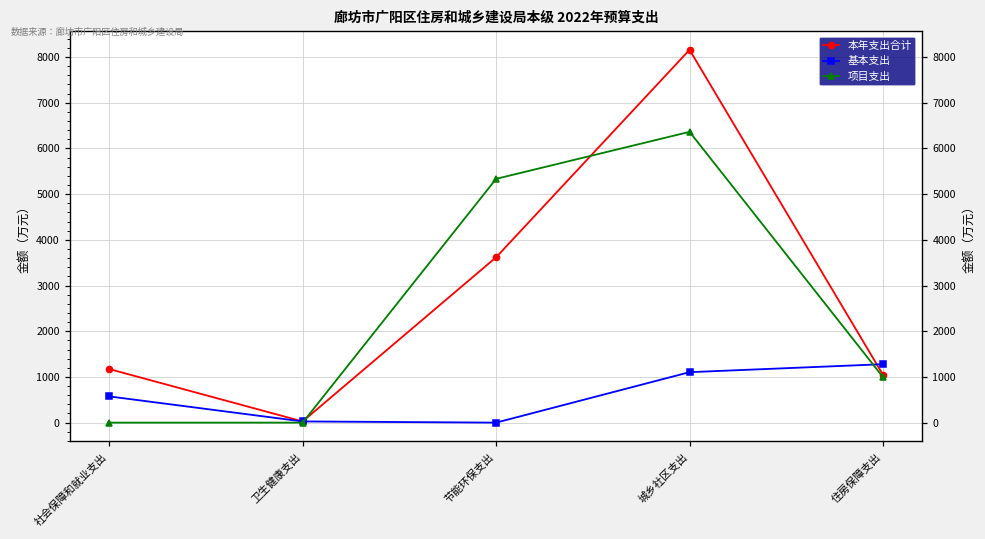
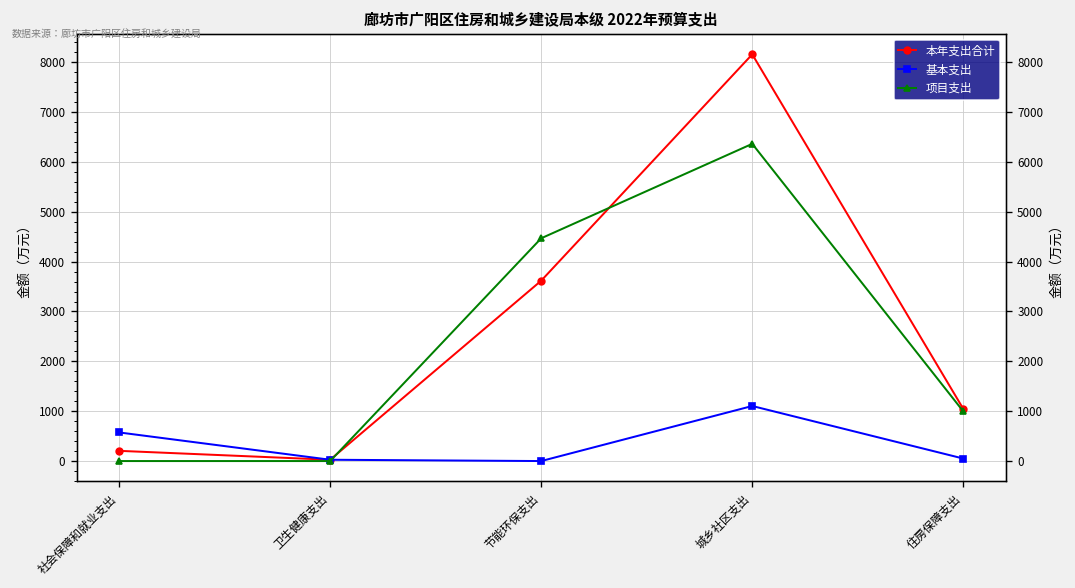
本年支出合计, 社会保障和就业支出: 1200 -> 200
项目支出, 节能环保支出: 5300 -> 4500
基本支出, 住房保障支出: 1300 -> 100
